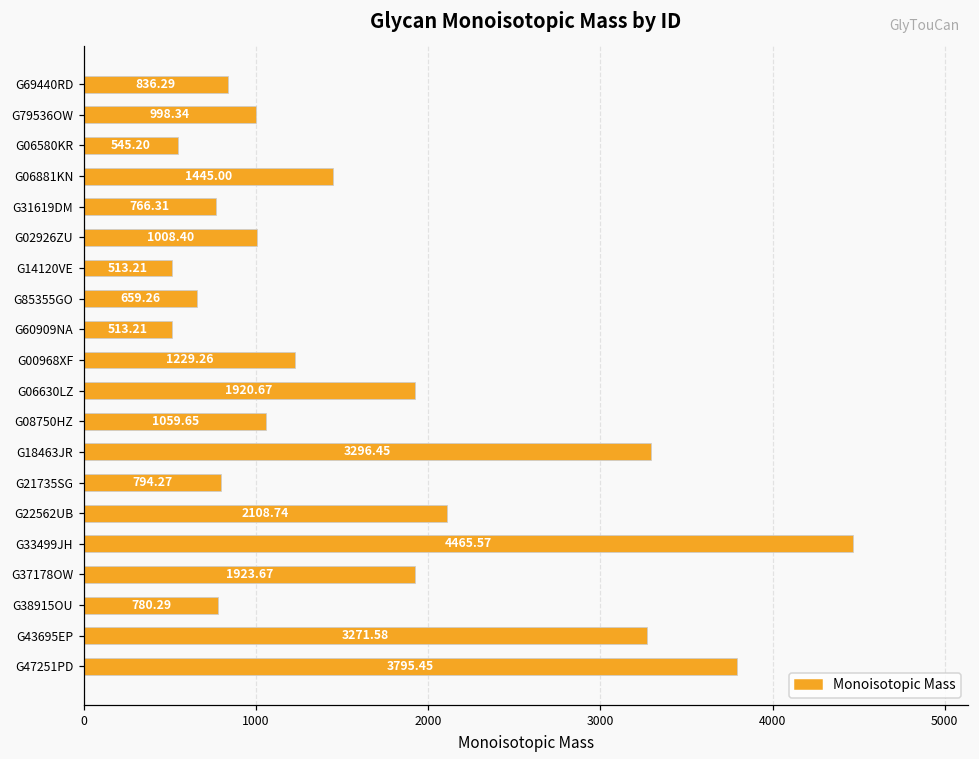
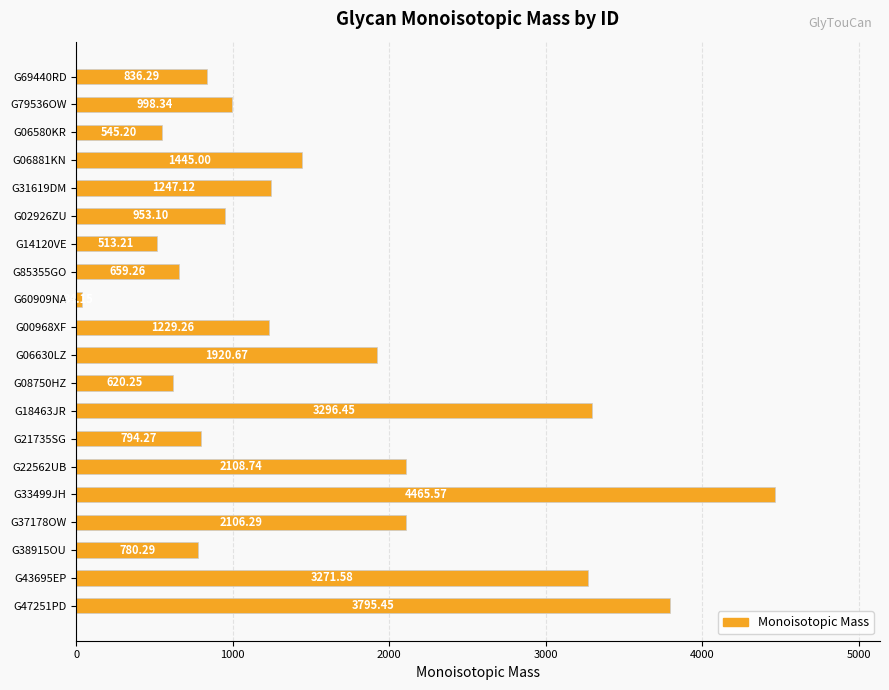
G31619DM: 766.31 -> 1247.12
G02926ZU: 1008.40 -> 953.10
G60909NA: 510 -> 30
G08750HZ: 1059.65 -> 620.25
G37178OW: 1923.67 -> 2106.29
